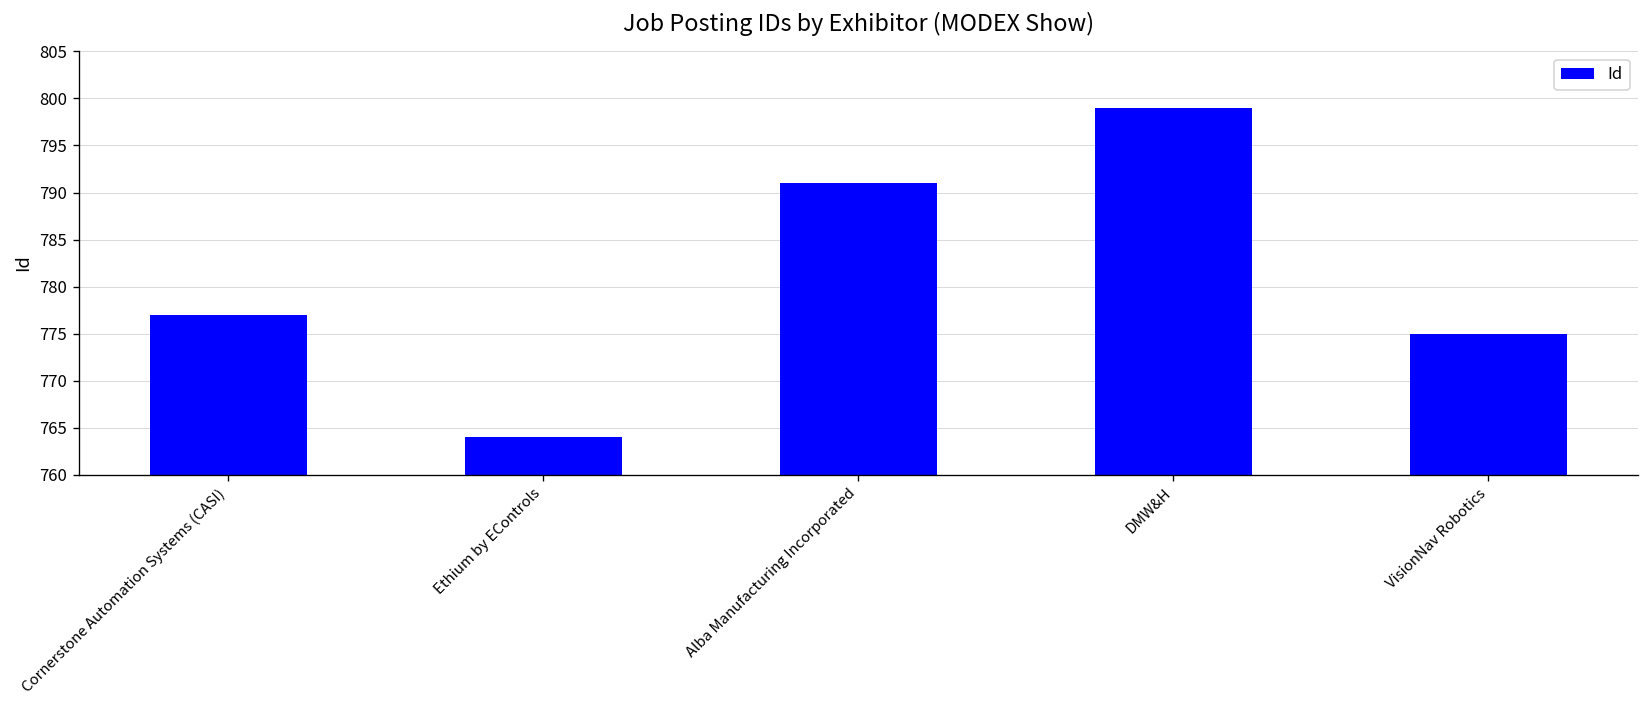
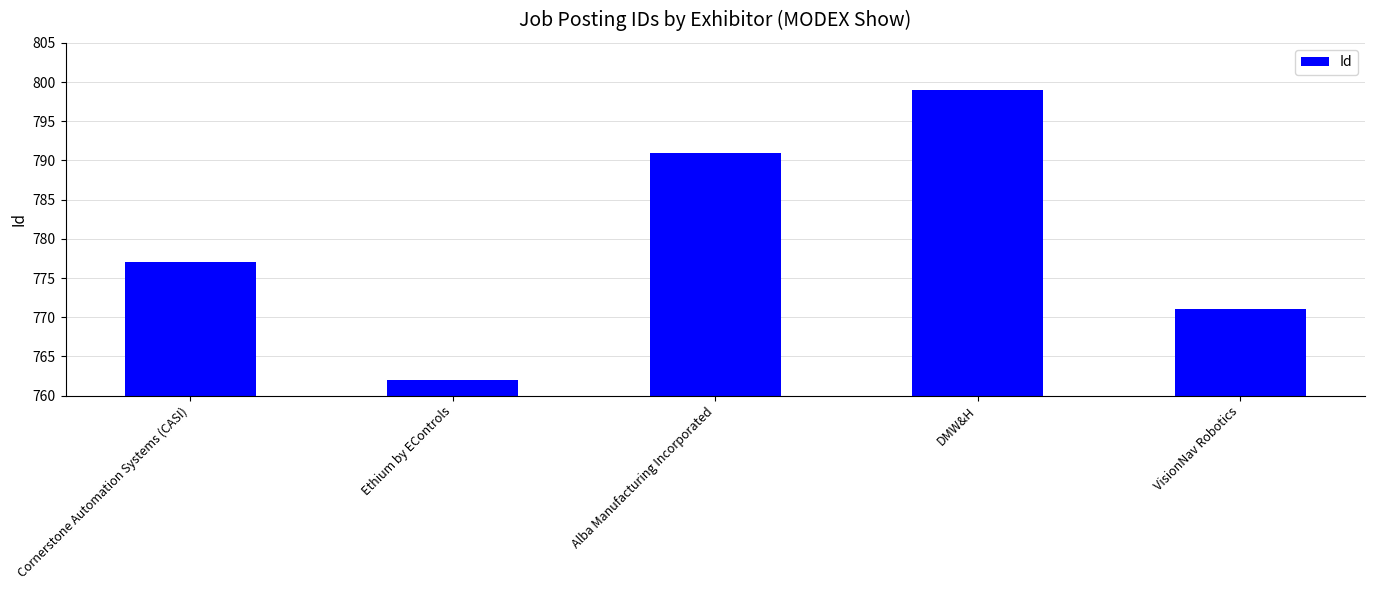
Ethium by EControls: 764 -> 762
VisionNav Robotics: 775 -> 771
